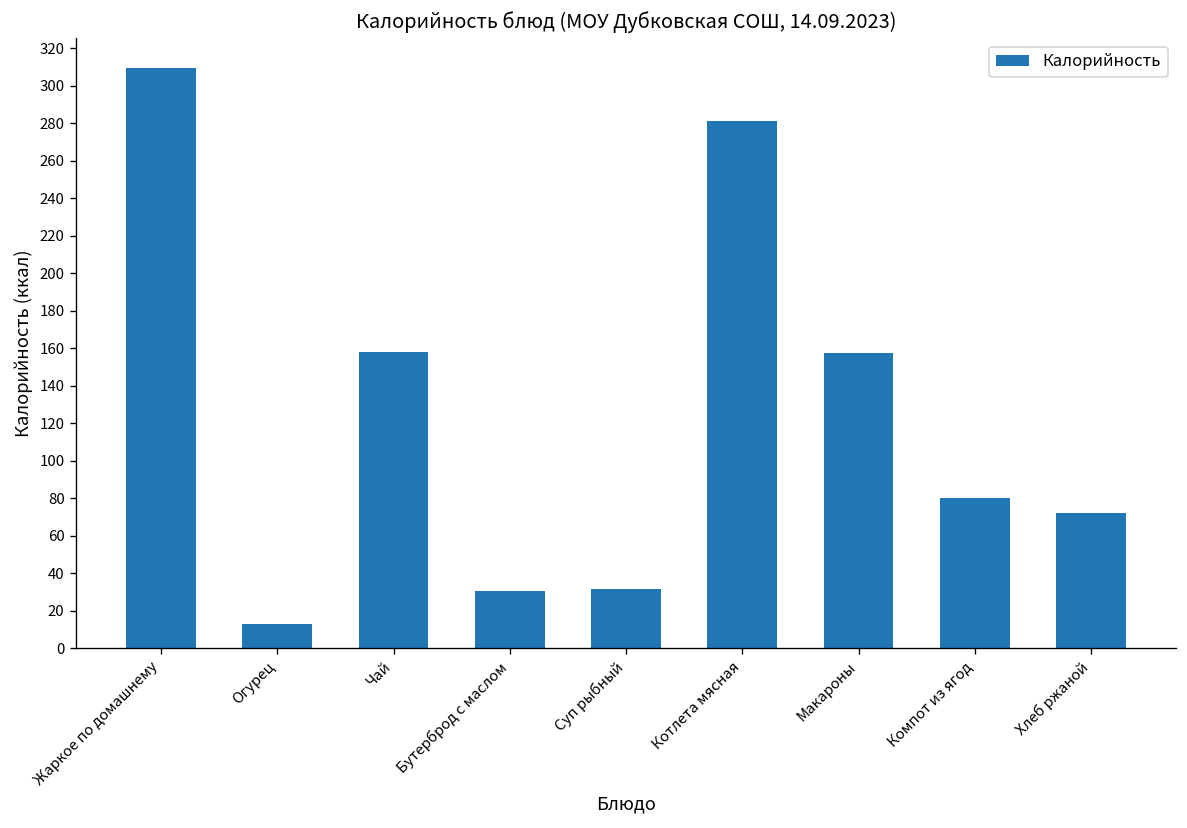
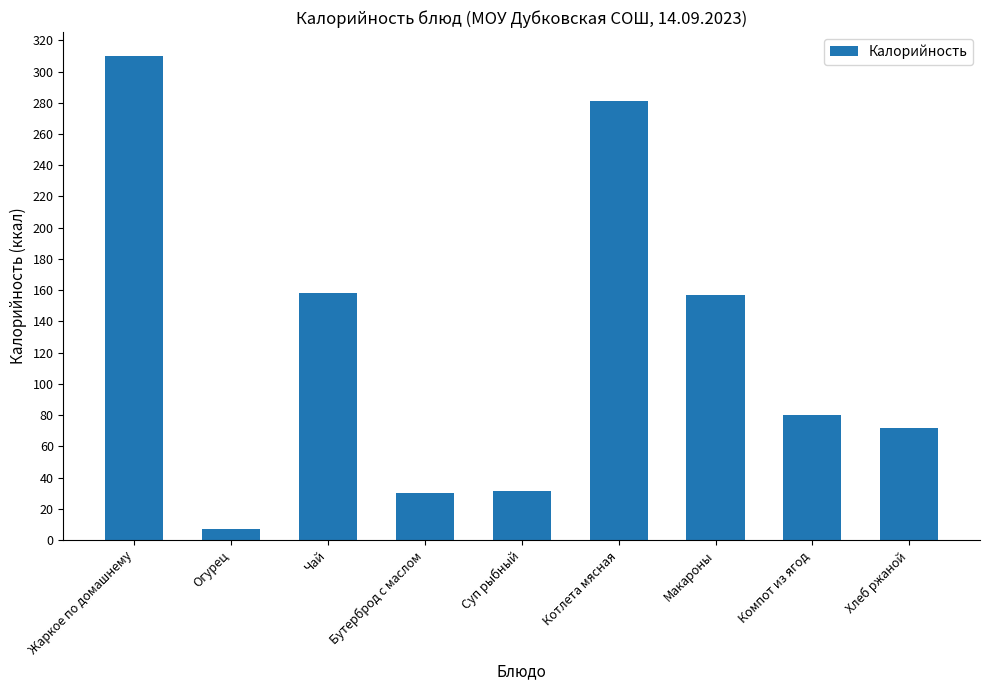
Огурец: 13 -> 7
